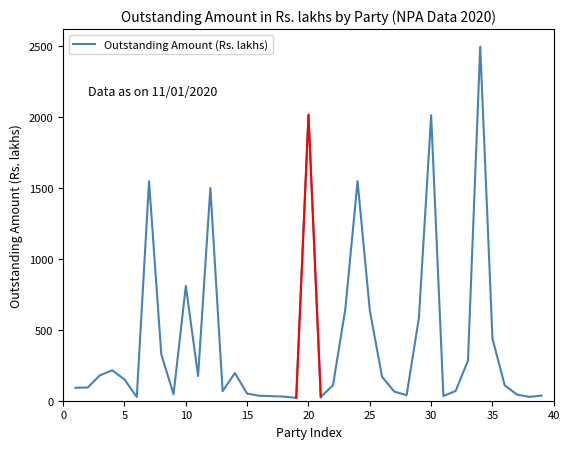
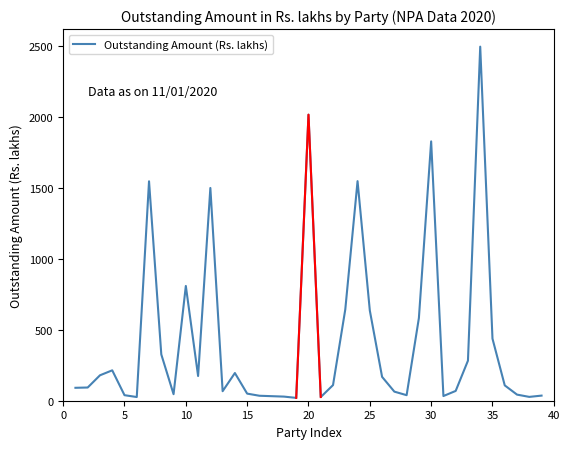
Outstanding Amount (Rs. lakhs), 5: 150 -> 40
Outstanding Amount (Rs. lakhs), 30: 2010 -> 1830
